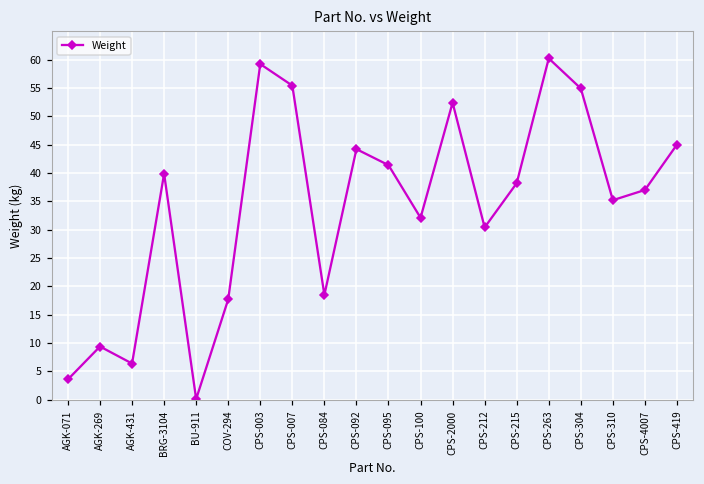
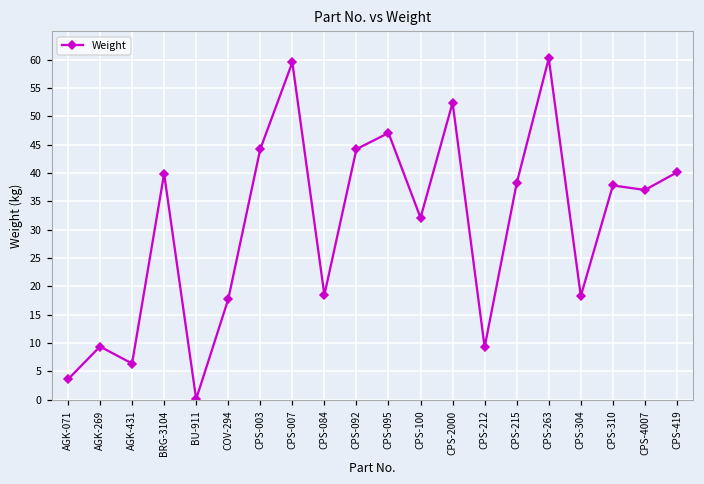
CPS-003: 59 -> 44
CPS-007: 55 -> 60
CPS-095: 41 -> 47
CPS-212: 30 -> 9
CPS-304: 55 -> 18
CPS-310: 35 -> 38
CPS-419: 45 -> 40
